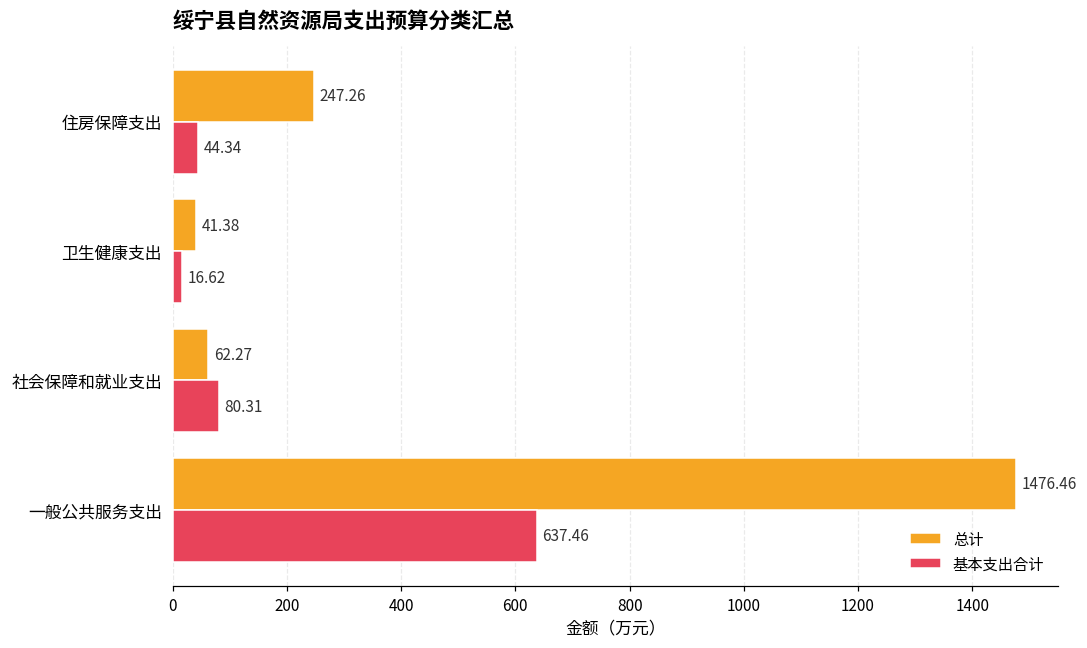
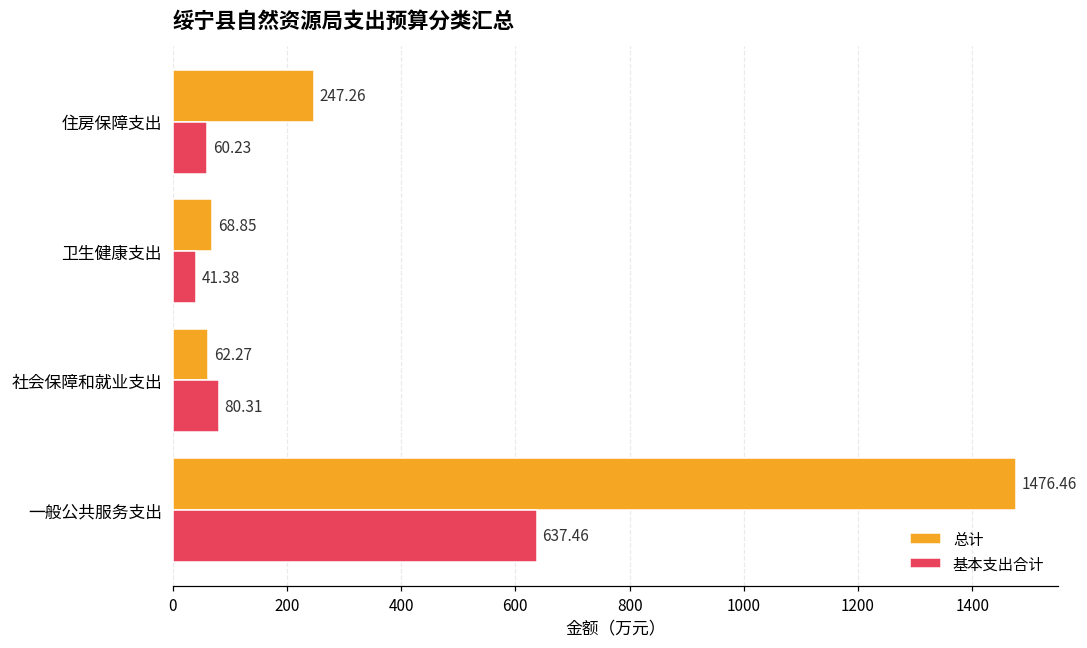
基本支出合计, 住房保障支出: 44.34 -> 60.23
总计, 卫生健康支出: 41.38 -> 68.85
基本支出合计, 卫生健康支出: 16.62 -> 41.38
